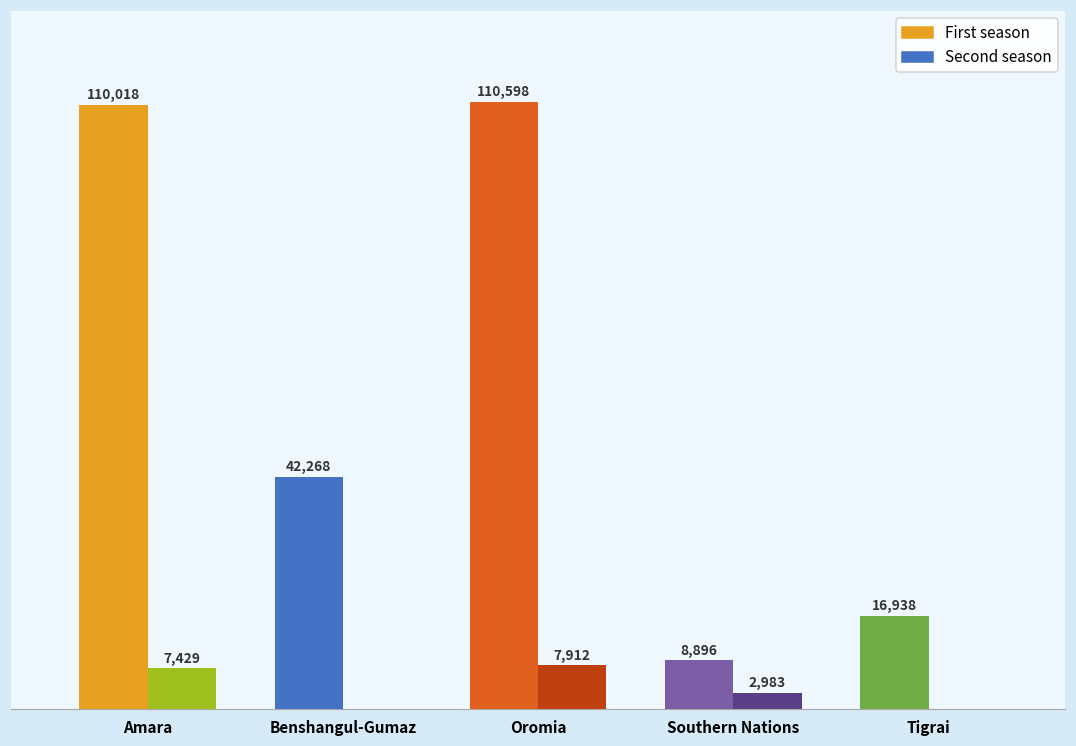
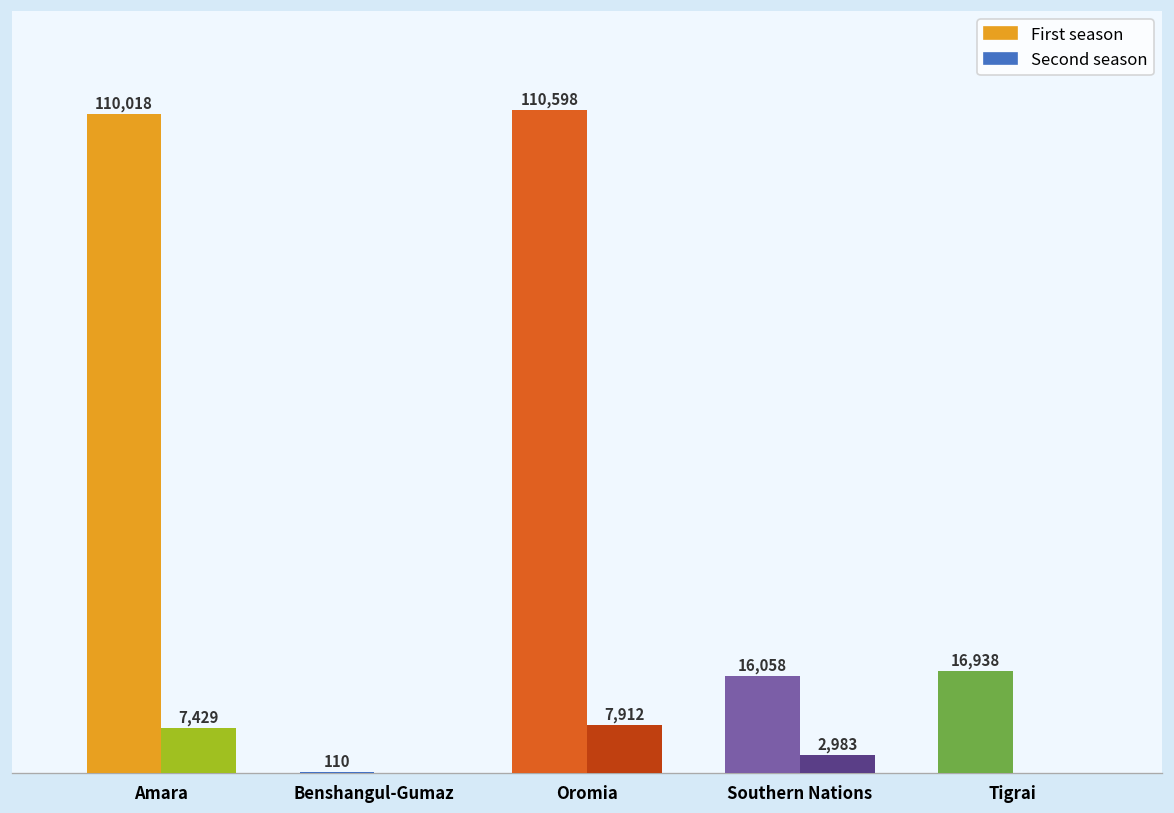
First season, Benshangul-Gumaz: 42,268 -> 110
First season, Southern Nations: 8,896 -> 16,058
